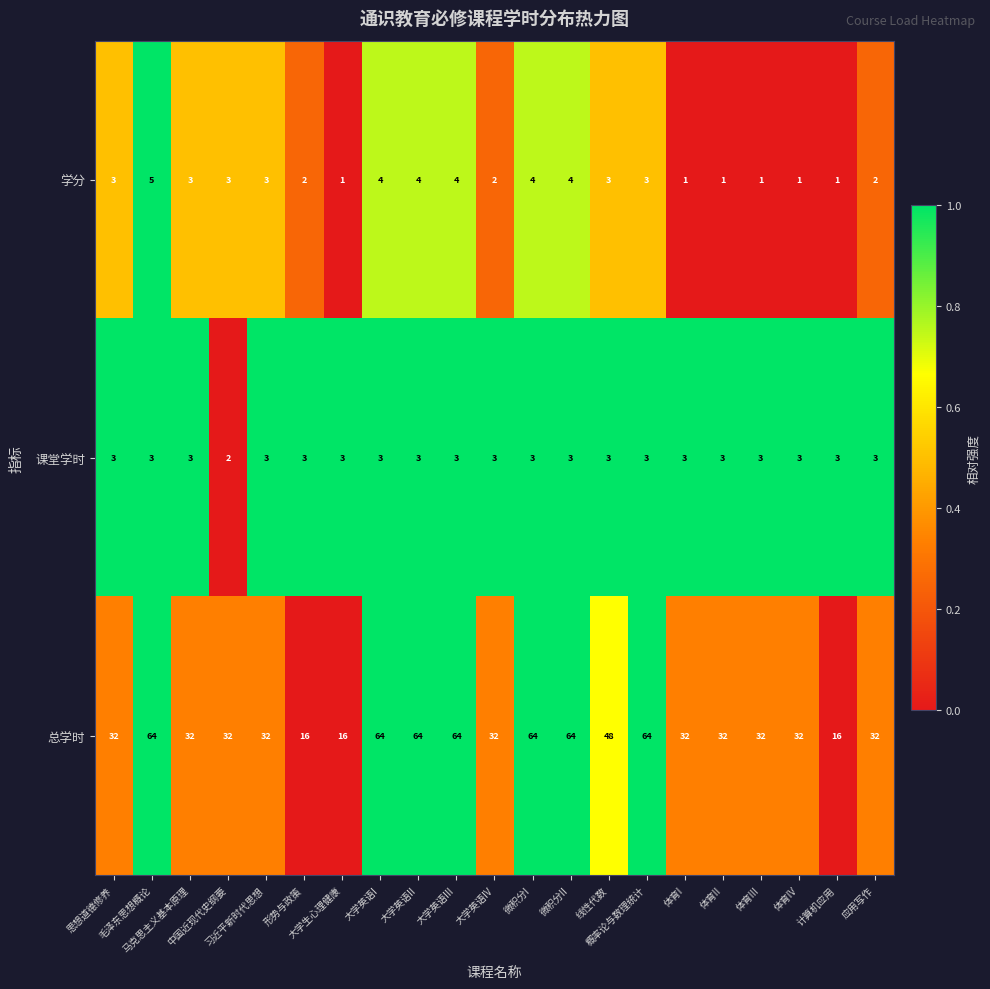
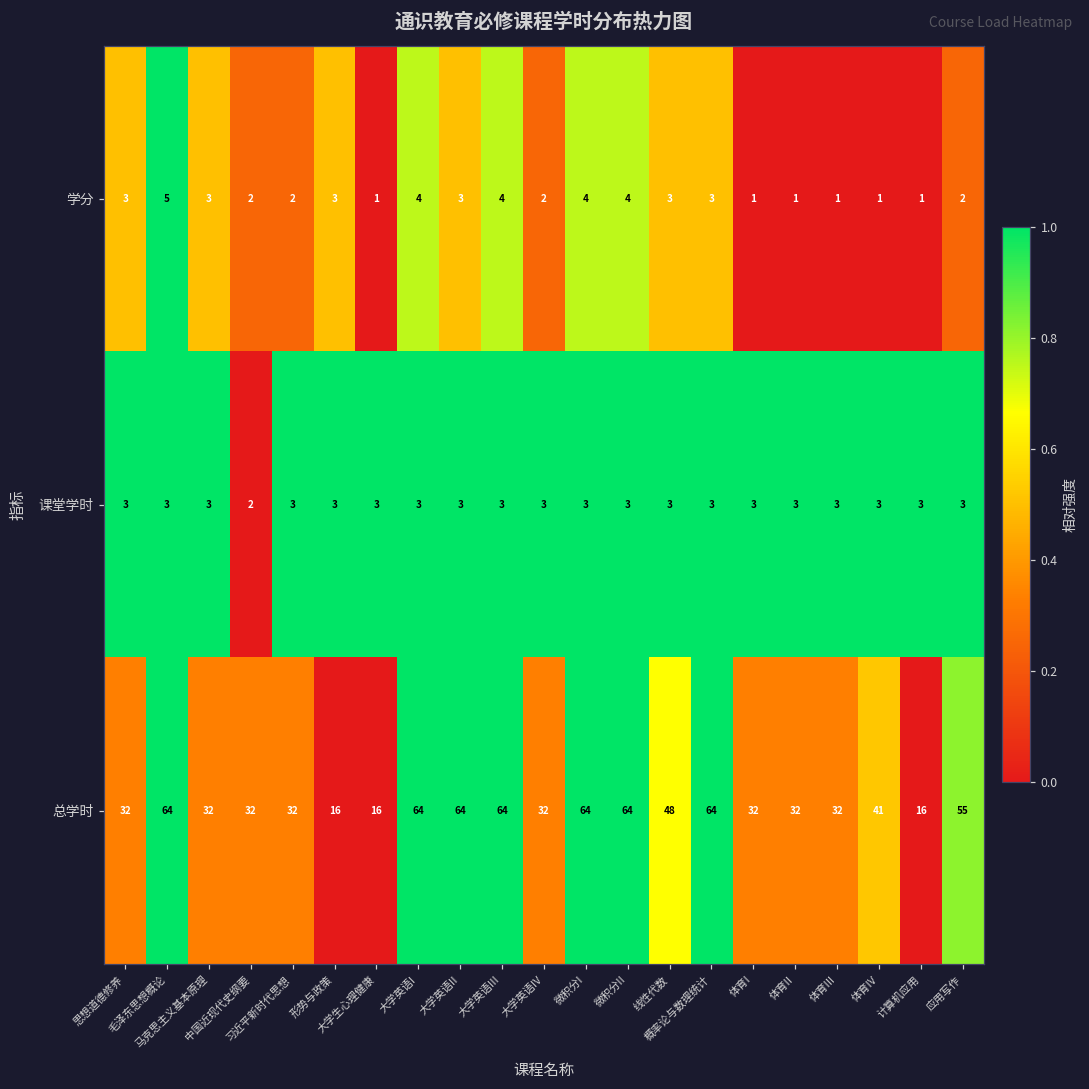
学分, 中国近现代史纲要: 3 -> 2
学分, 习近平新时代思想: 3 -> 2
学分, 形势与政策: 2 -> 3
学分, 大学英语II: 4 -> 3
总学时, 体育IV: 32 -> 41
总学时, 应用写作: 32 -> 55
